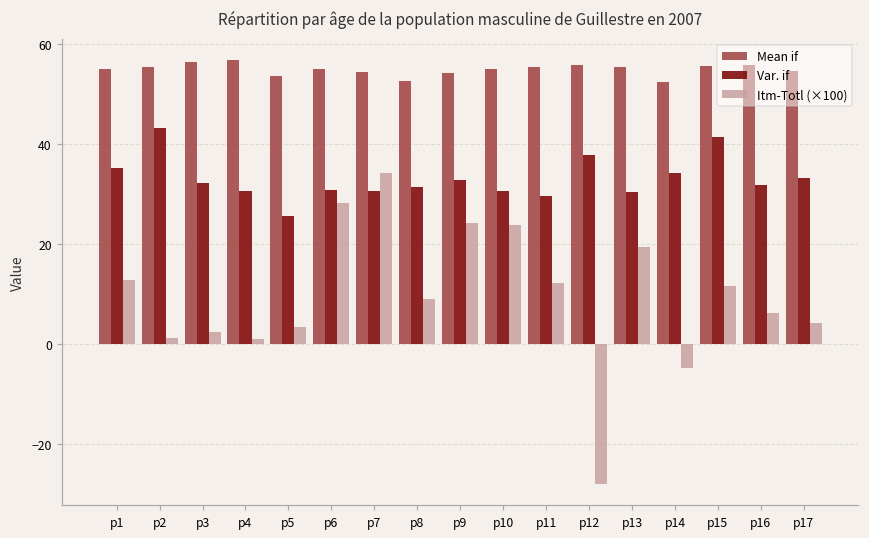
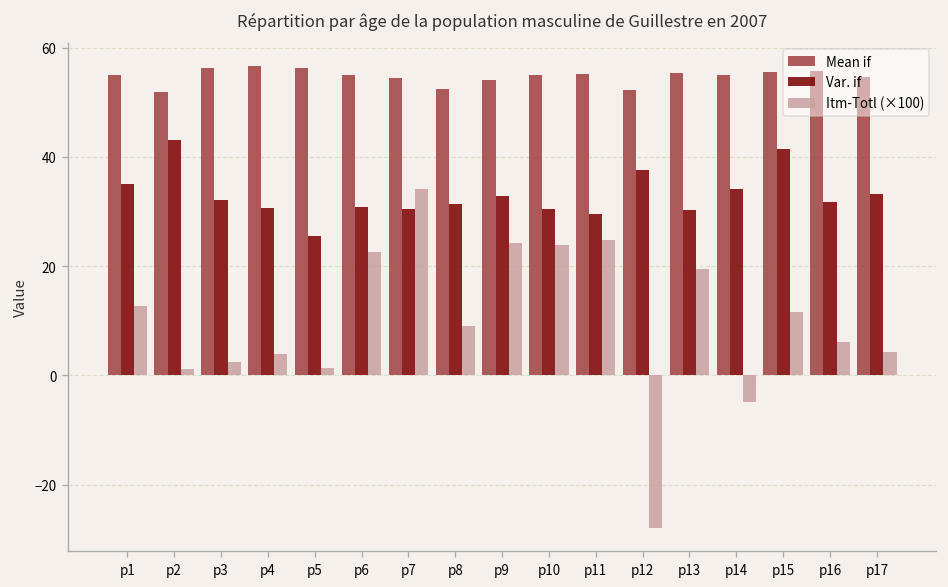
Mean if, p2: 55 -> 52
Itm-Totl (×100), p4: 1 -> 4
Mean if, p5: 54 -> 56
Itm-Totl (×100), p5: 3 -> 1
Itm-Totl (×100), p6: 28 -> 23
Itm-Totl (×100), p11: 12 -> 25
Mean if, p12: 56 -> 52
Mean if, p14: 52 -> 55
